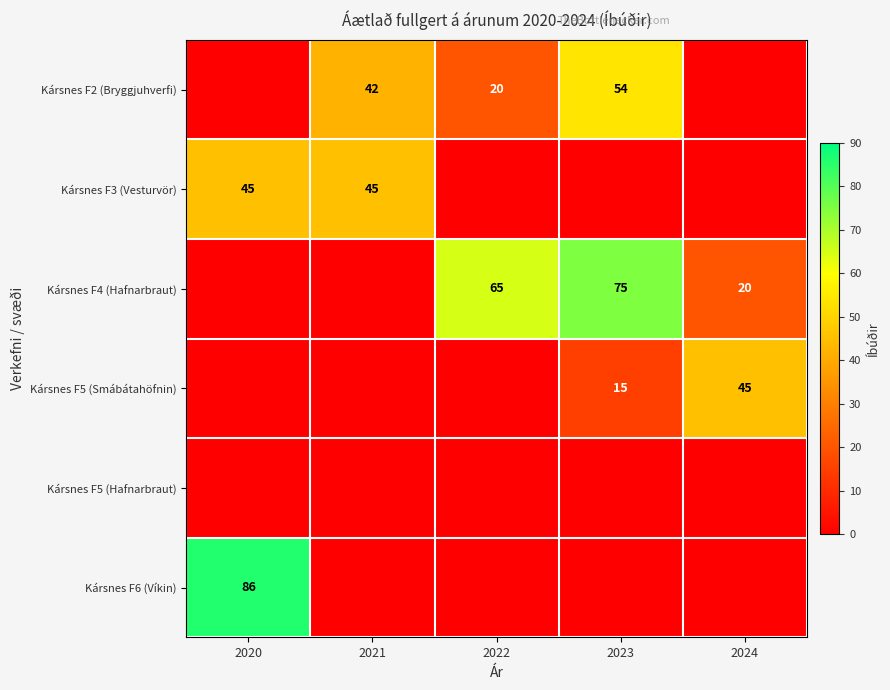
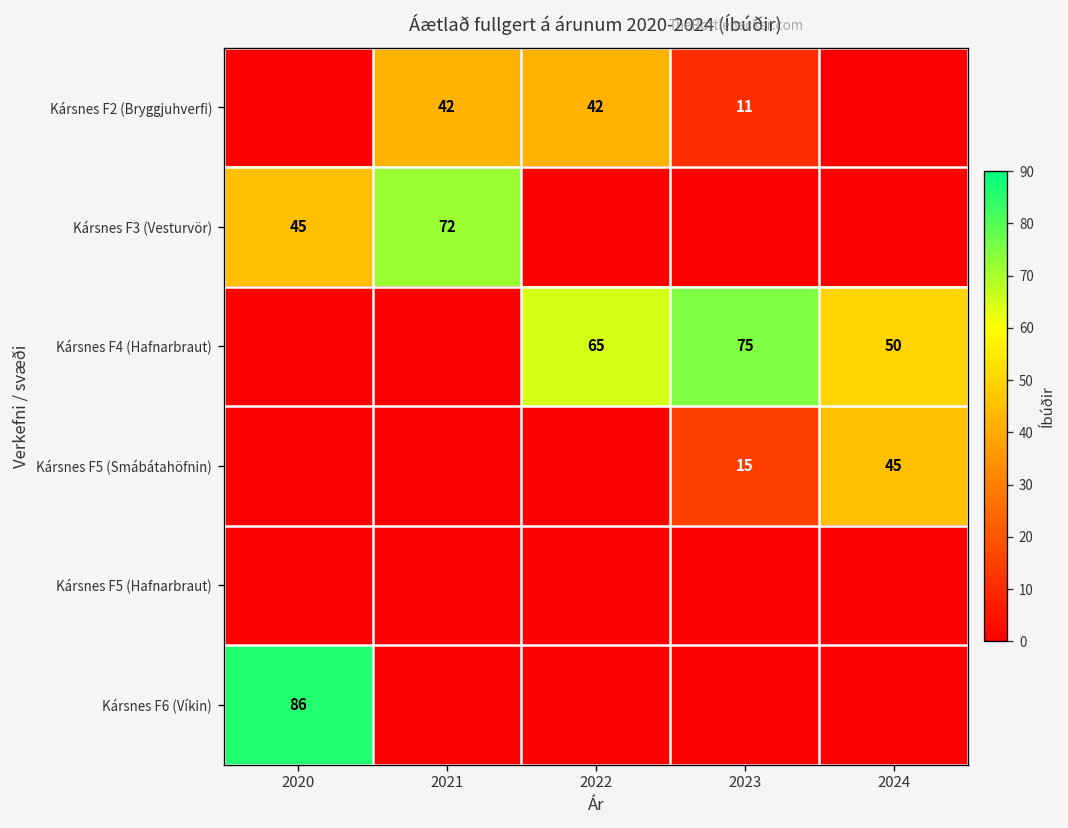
Kársnes F2 (Bryggjuhverfi), 2022: 20 -> 42
Kársnes F2 (Bryggjuhverfi), 2023: 54 -> 11
Kársnes F3 (Vesturvör), 2021: 45 -> 72
Kársnes F4 (Hafnarbraut), 2024: 20 -> 50
